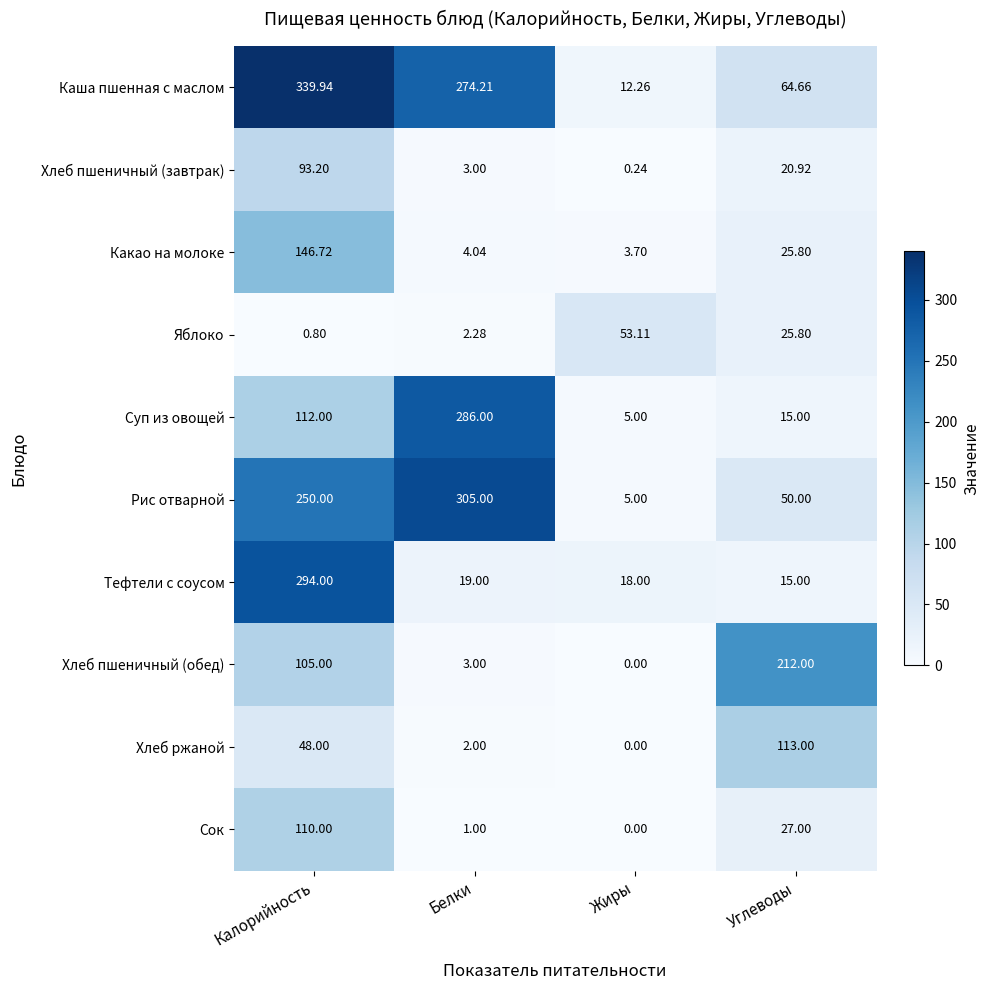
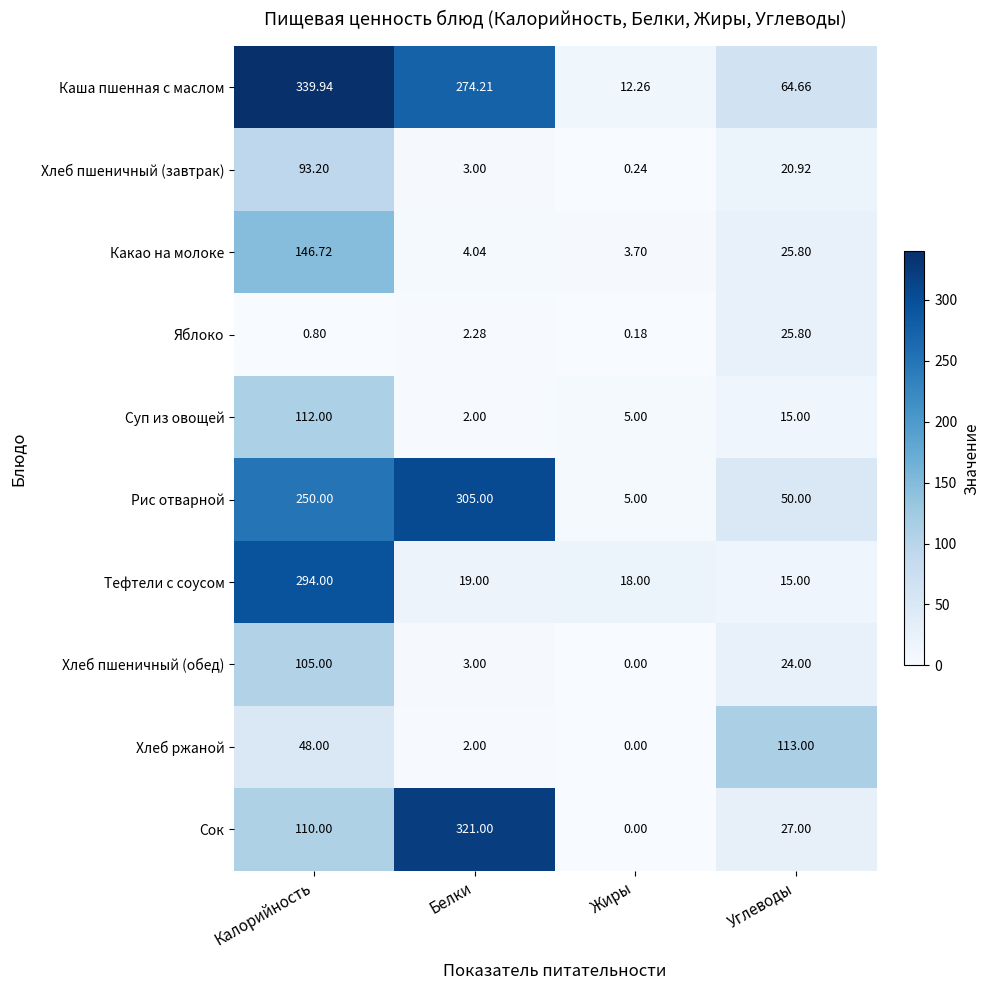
Яблоко, Жиры: 53.11 -> 0.18
Суп из овощей, Белки: 286.00 -> 2.00
Хлеб пшеничный (обед), Углеводы: 212.00 -> 24.00
Сок, Белки: 1.00 -> 321.00
